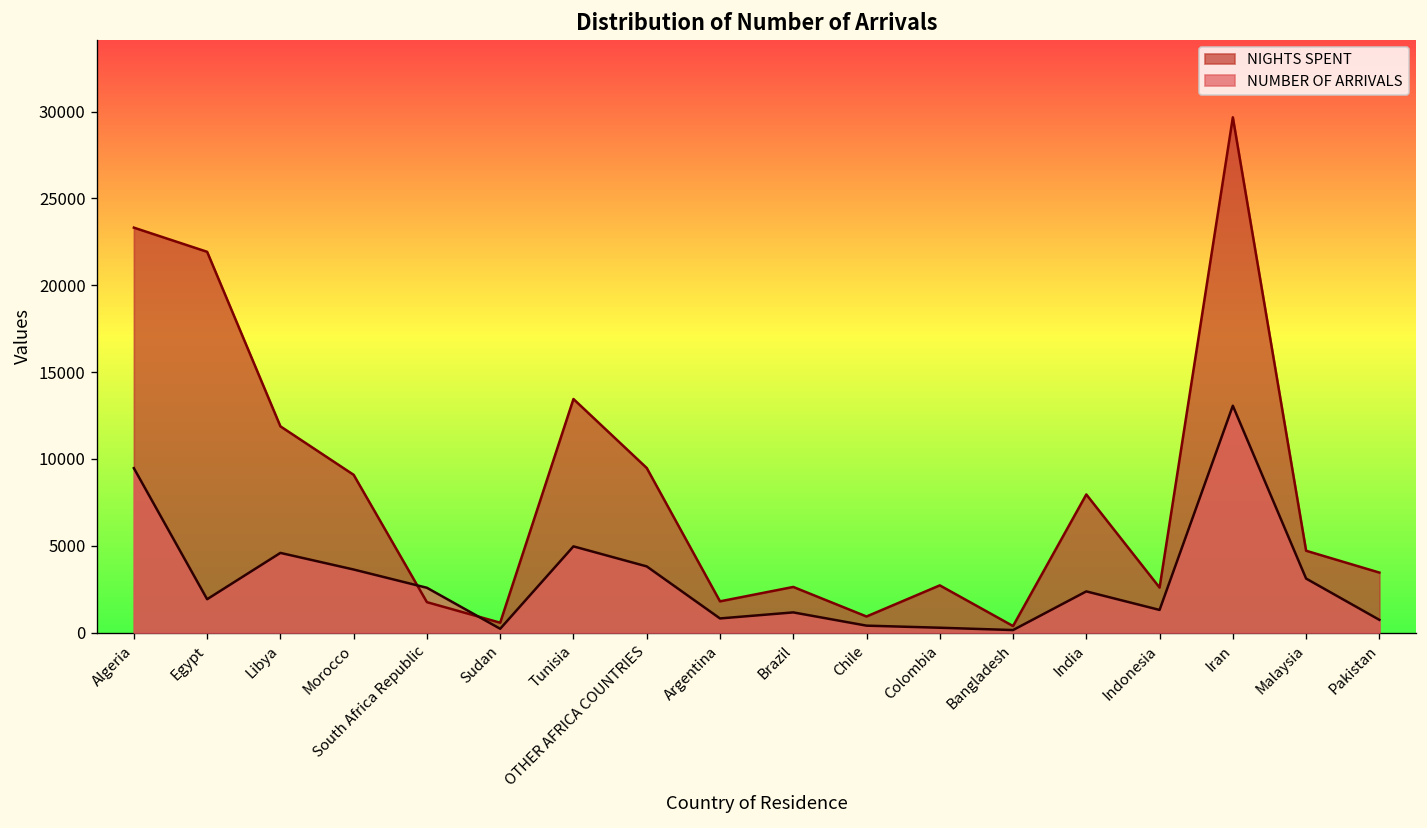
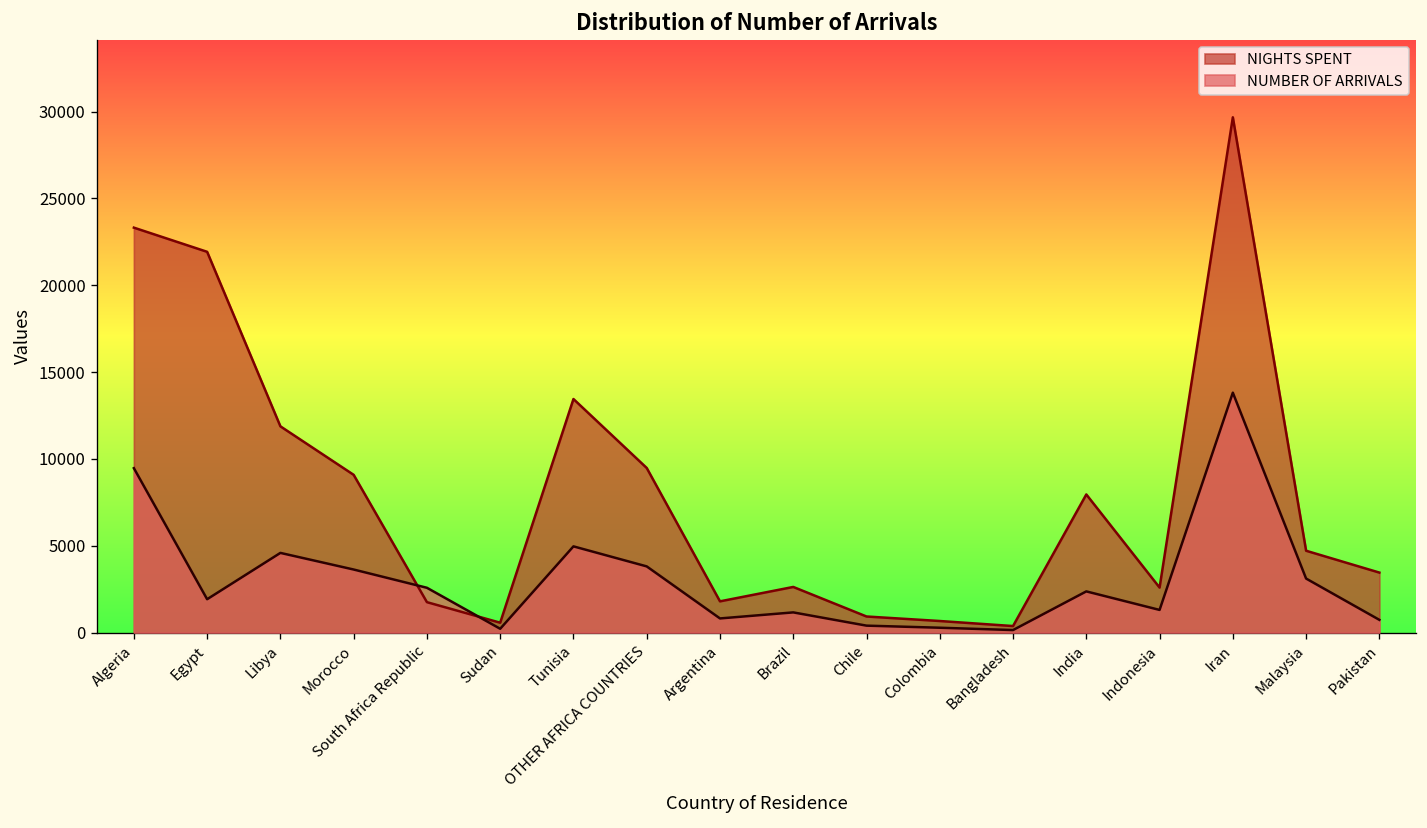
NIGHTS SPENT, Colombia: 2700 -> 700
NUMBER OF ARRIVALS, Iran: 13100 -> 13800
